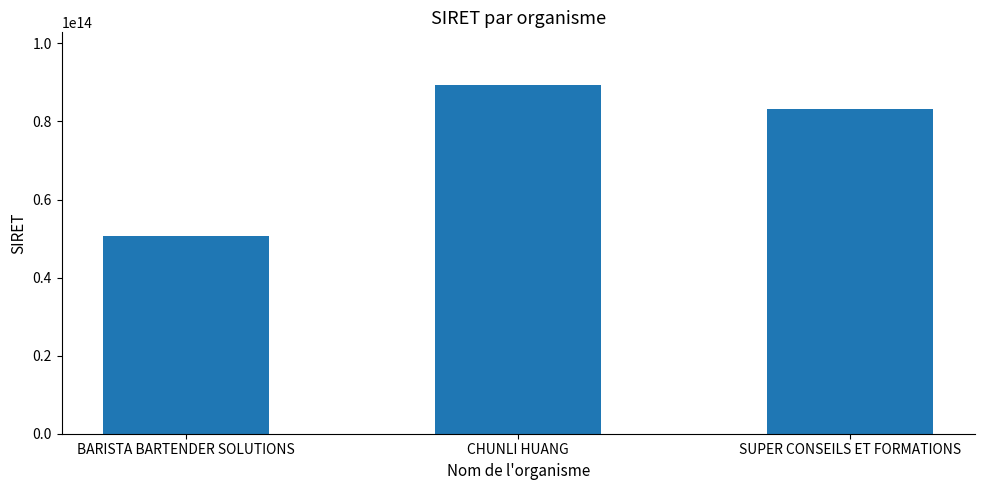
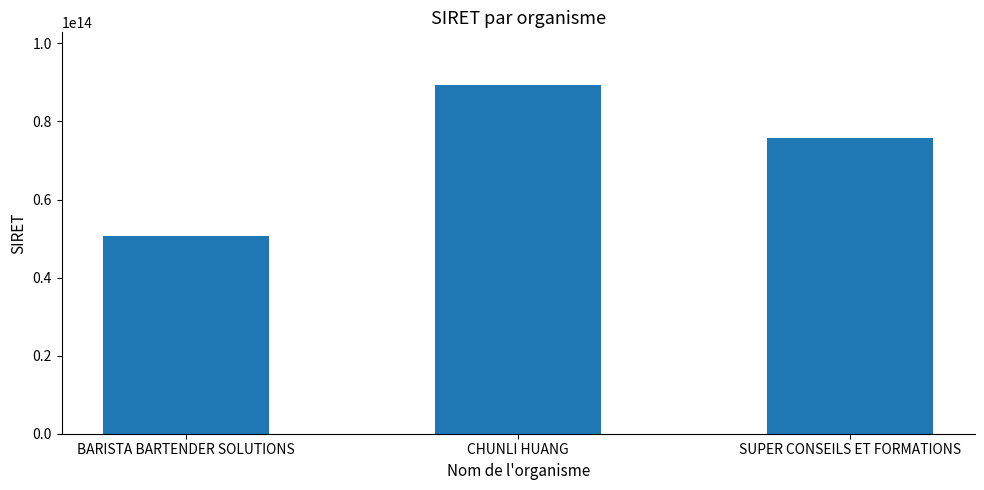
SUPER CONSEILS ET FORMATIONS: 83000000000000 -> 76000000000000
